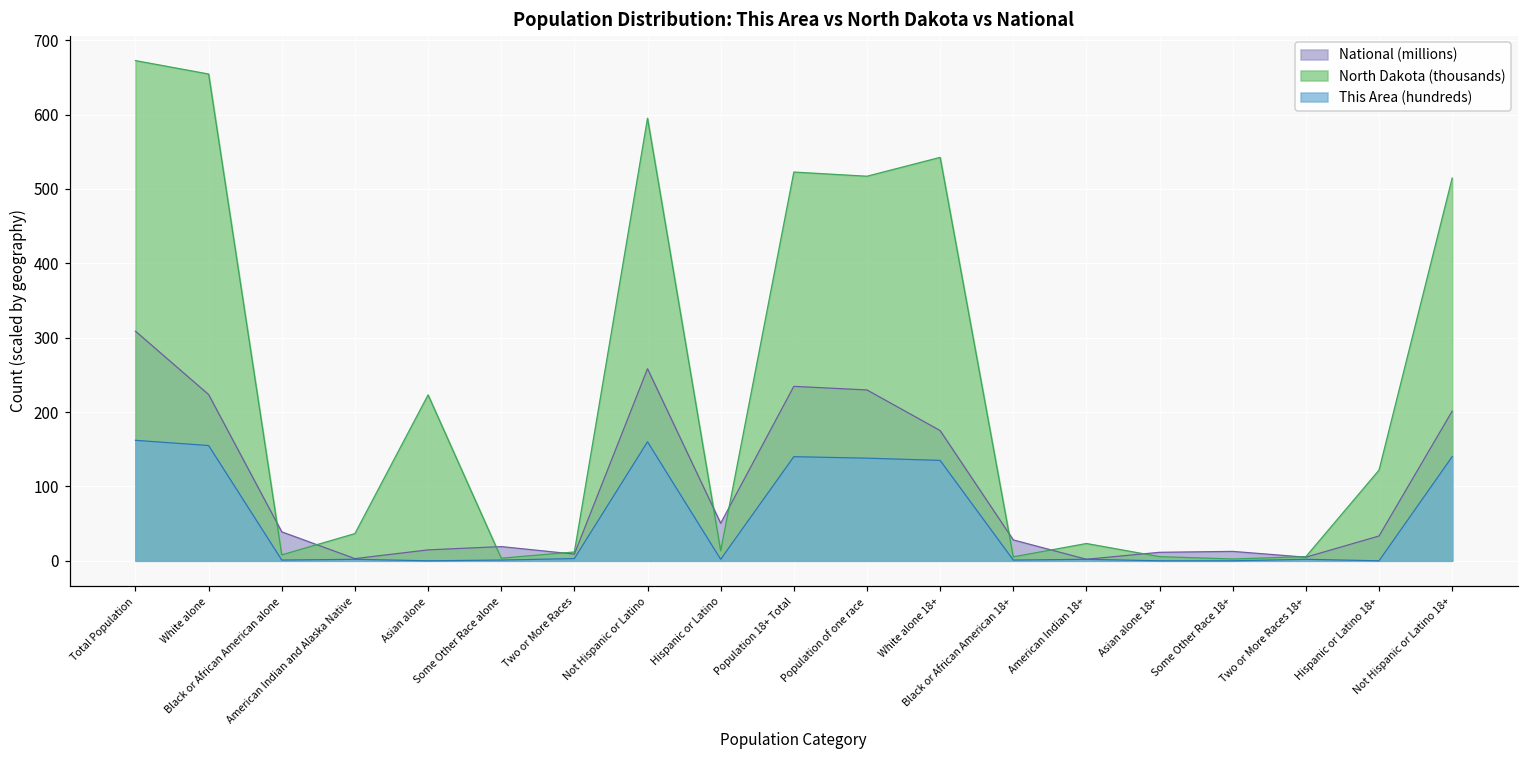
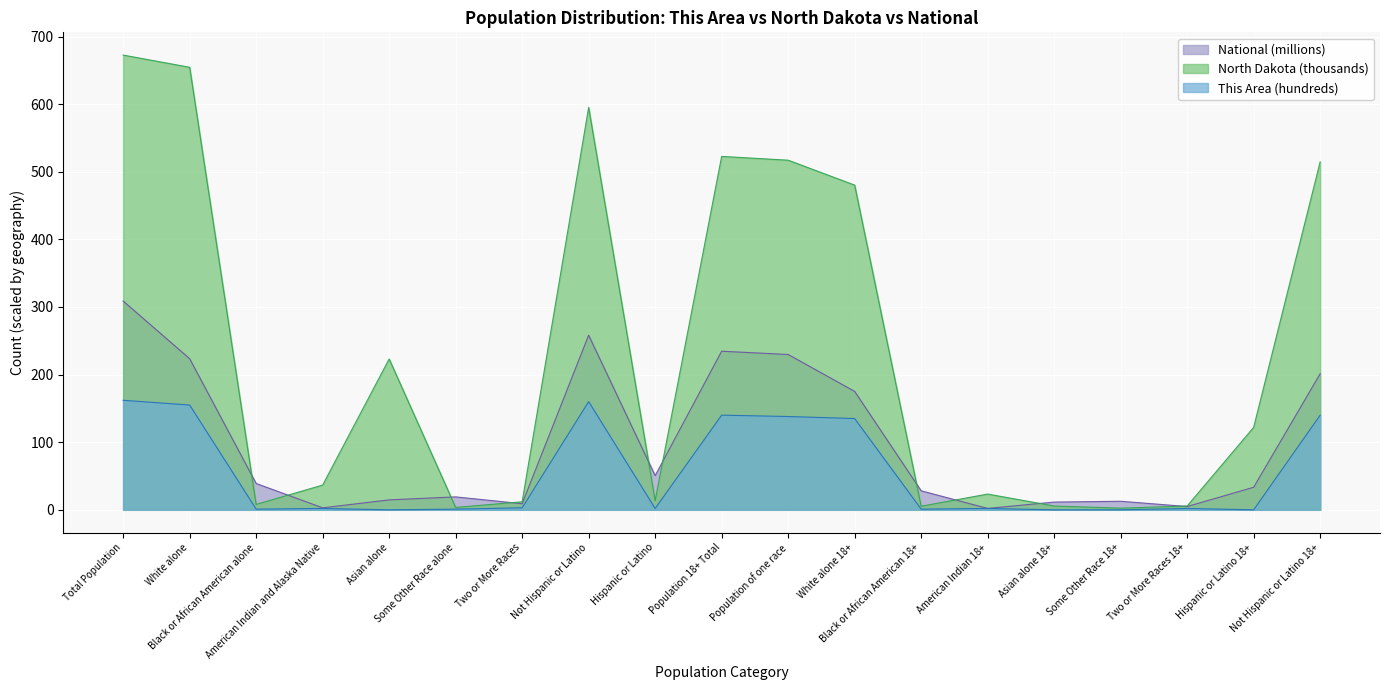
North Dakota (thousands), White alone 18+: 540 -> 480
